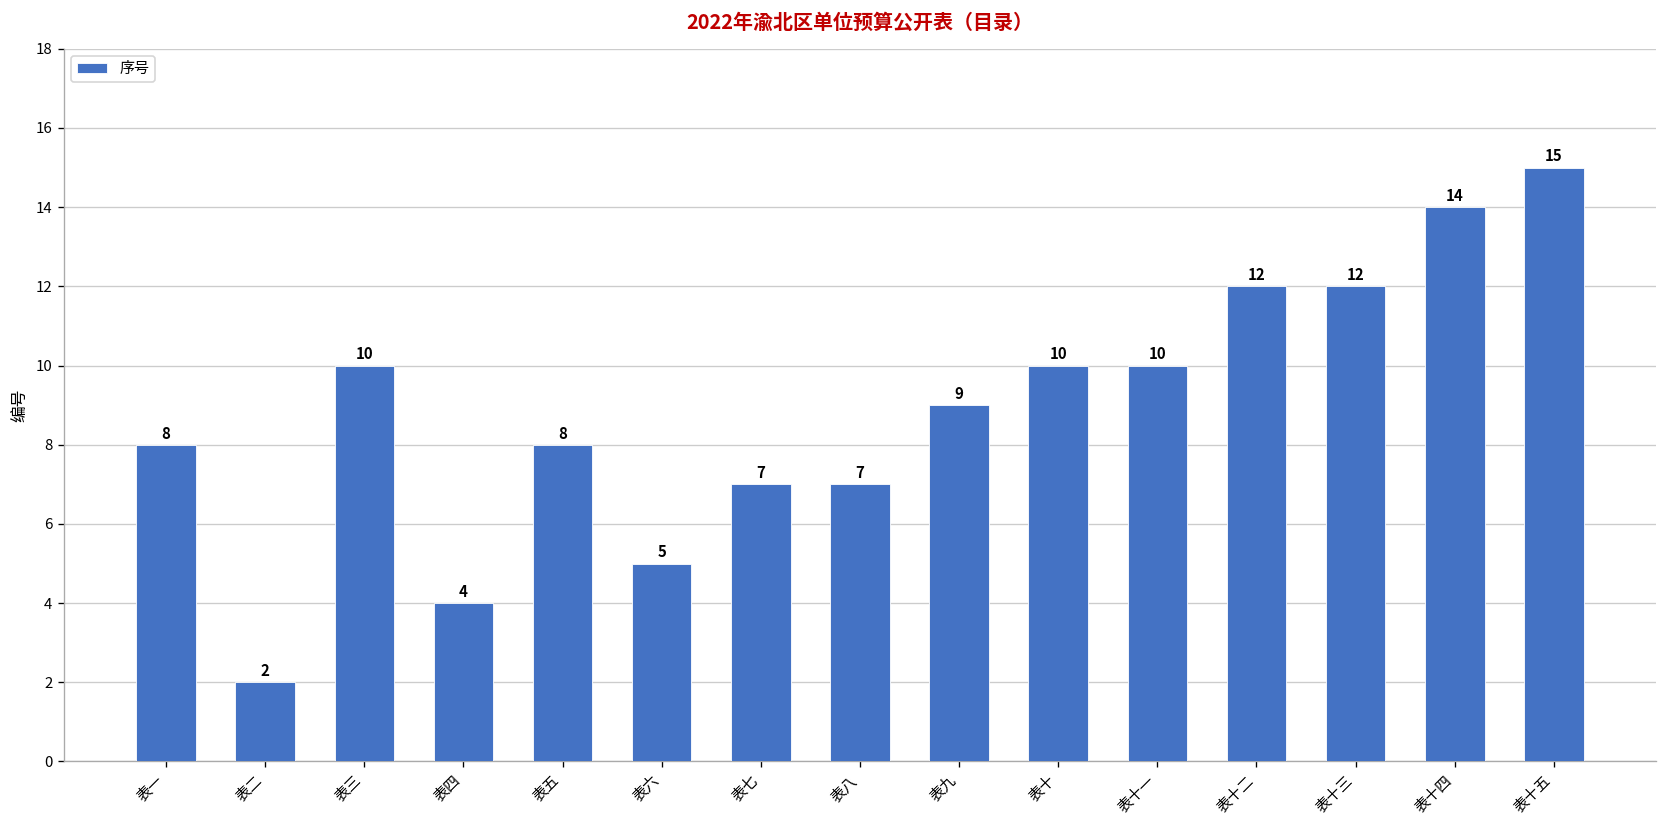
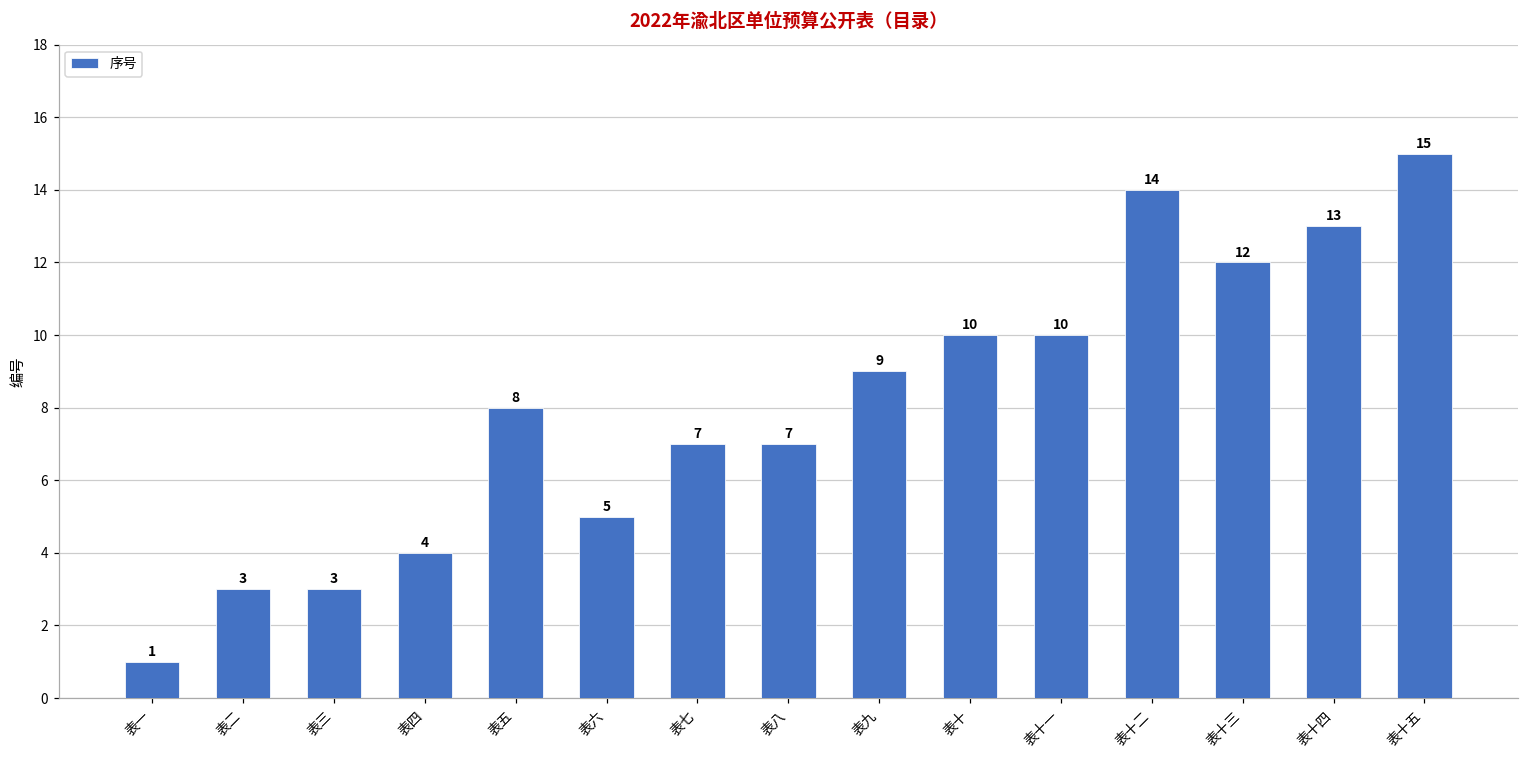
表一: 8 -> 1
表二: 2 -> 3
表三: 10 -> 3
表十二: 12 -> 14
表十四: 14 -> 13
